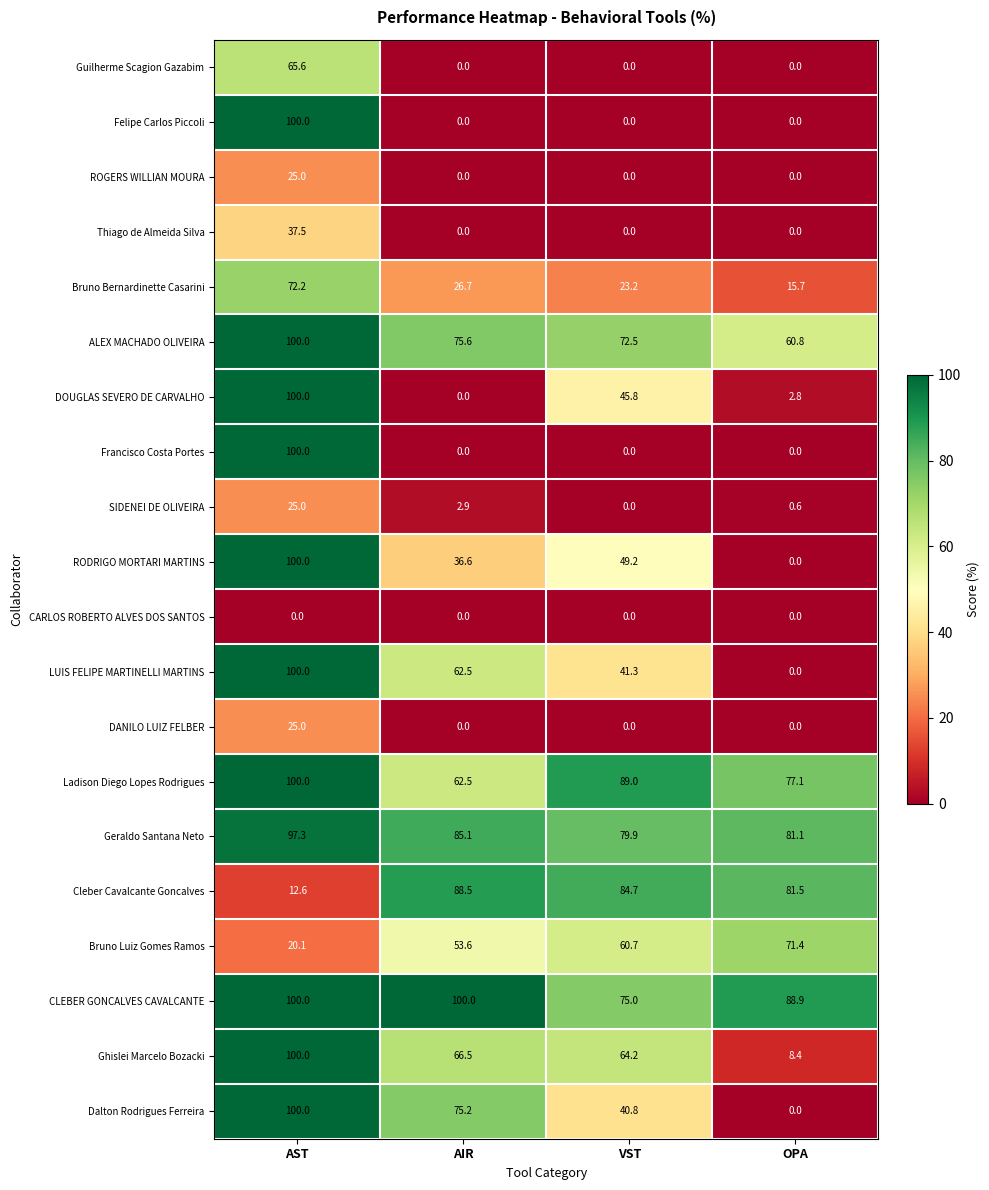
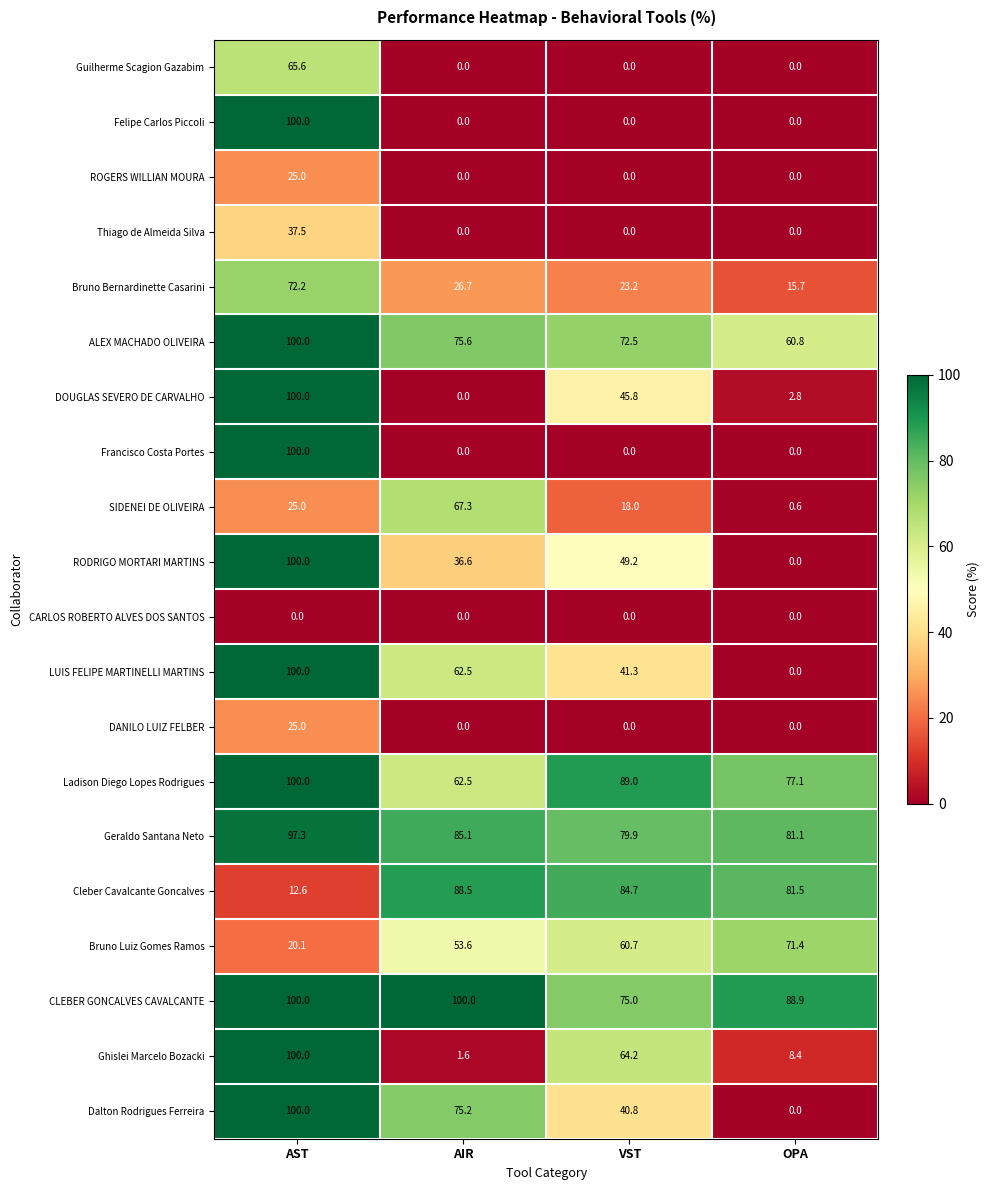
SIDENEI DE OLIVEIRA, AIR: 2.9 -> 67.3
SIDENEI DE OLIVEIRA, VST: 0.0 -> 18.0
Ghislei Marcelo Bozacki, AIR: 66.5 -> 1.6
